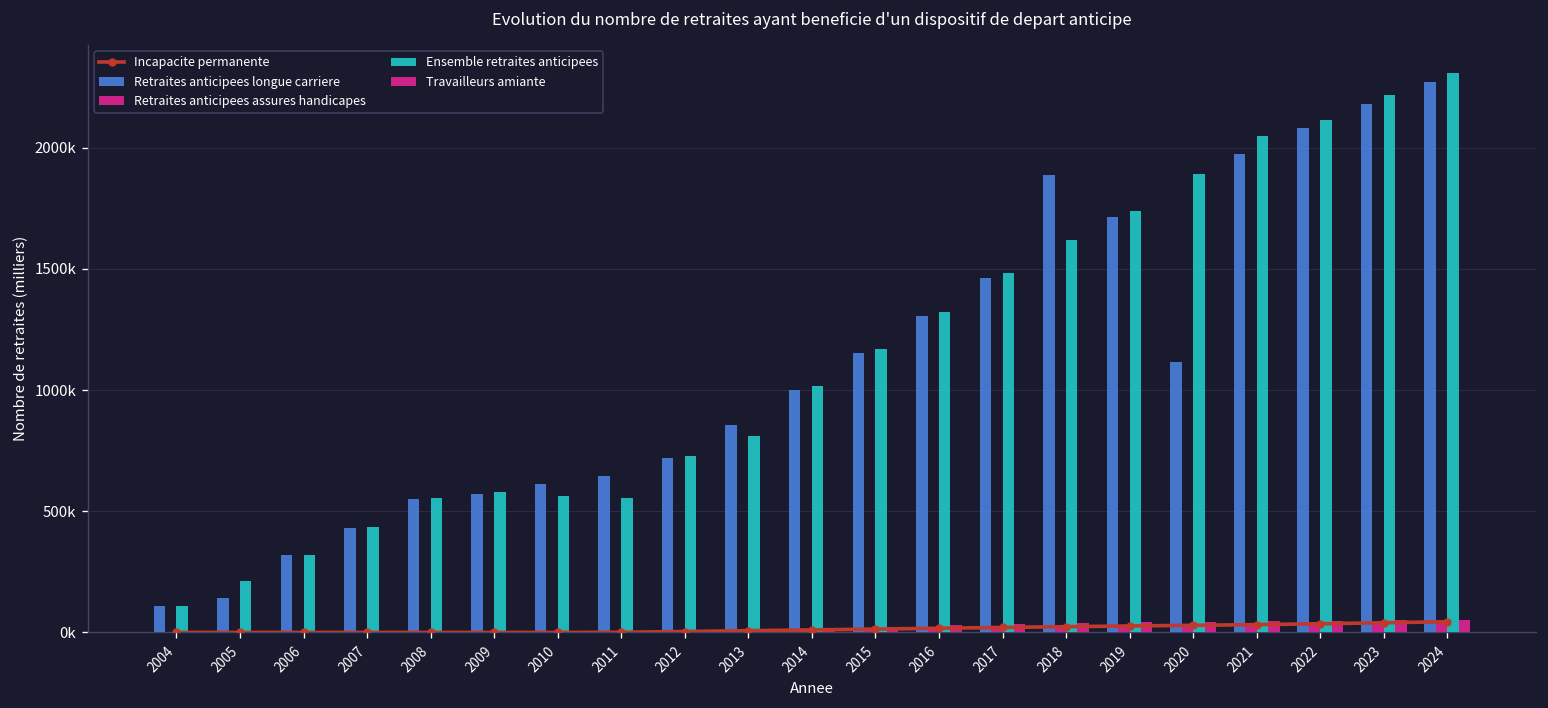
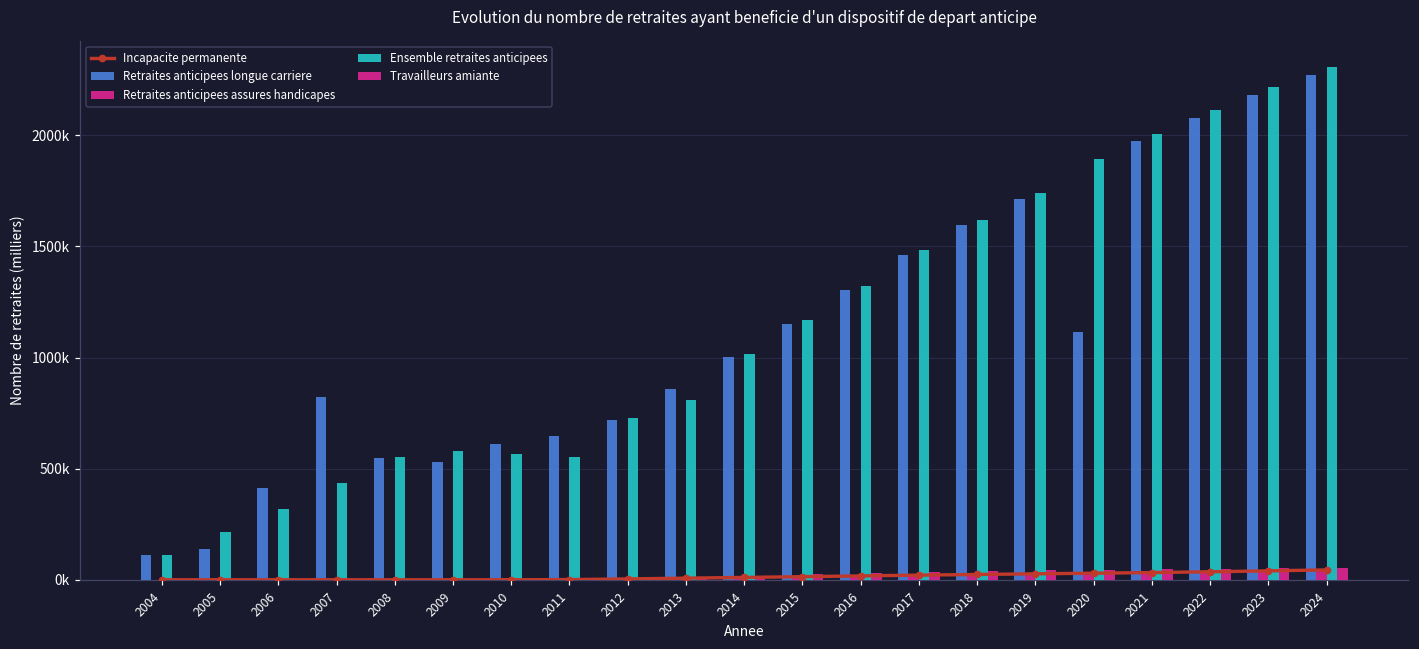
Retraites anticipees longue carriere, 2006: 320000 -> 410000
Retraites anticipees longue carriere, 2007: 430000 -> 820000
Retraites anticipees longue carriere, 2009: 570000 -> 530000
Retraites anticipees longue carriere, 2018: 1890000 -> 1600000
Ensemble retraites anticipees, 2021: 2050000 -> 2000000
